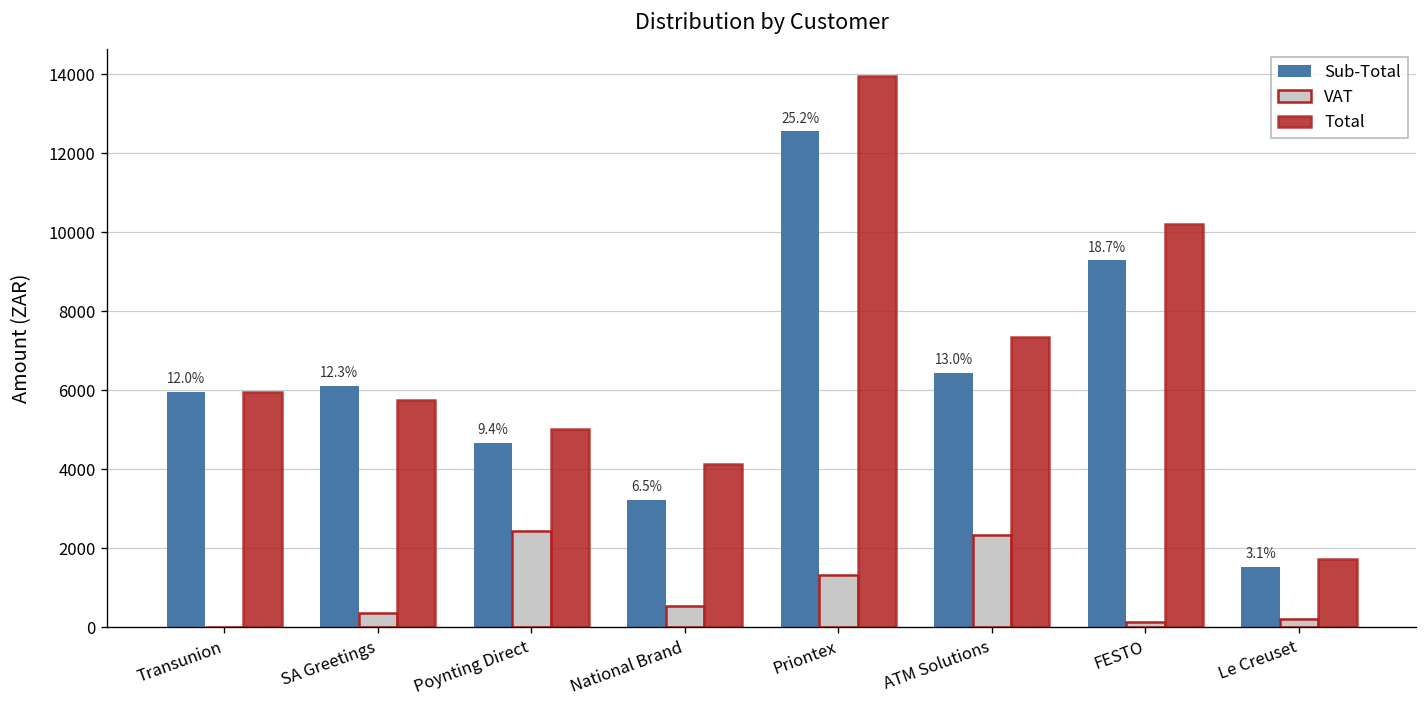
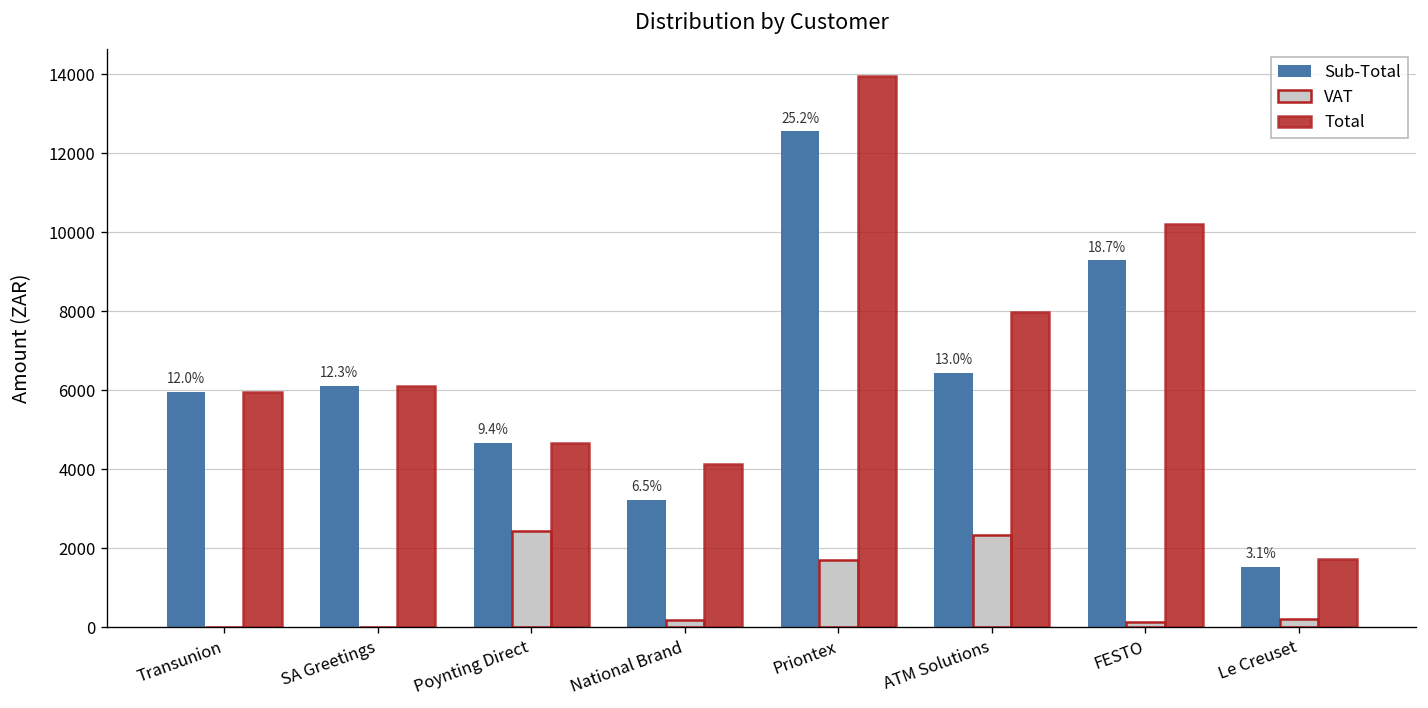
VAT, SA Greetings: 400 -> 0
Total, SA Greetings: 5800 -> 6100
Total, Poynting Direct: 5000 -> 4700
VAT, National Brand: 500 -> 200
VAT, Priontex: 1300 -> 1700
Total, ATM Solutions: 7300 -> 8000
